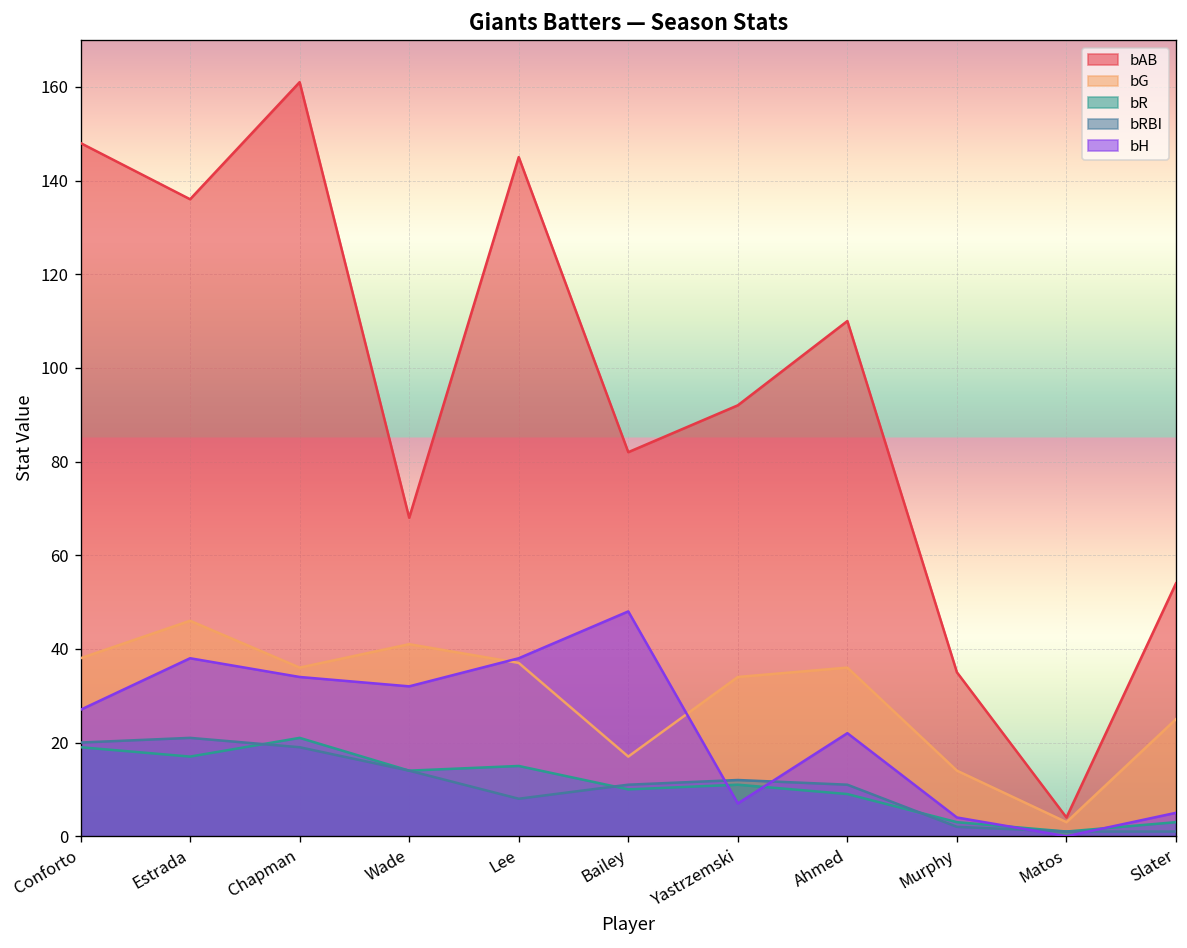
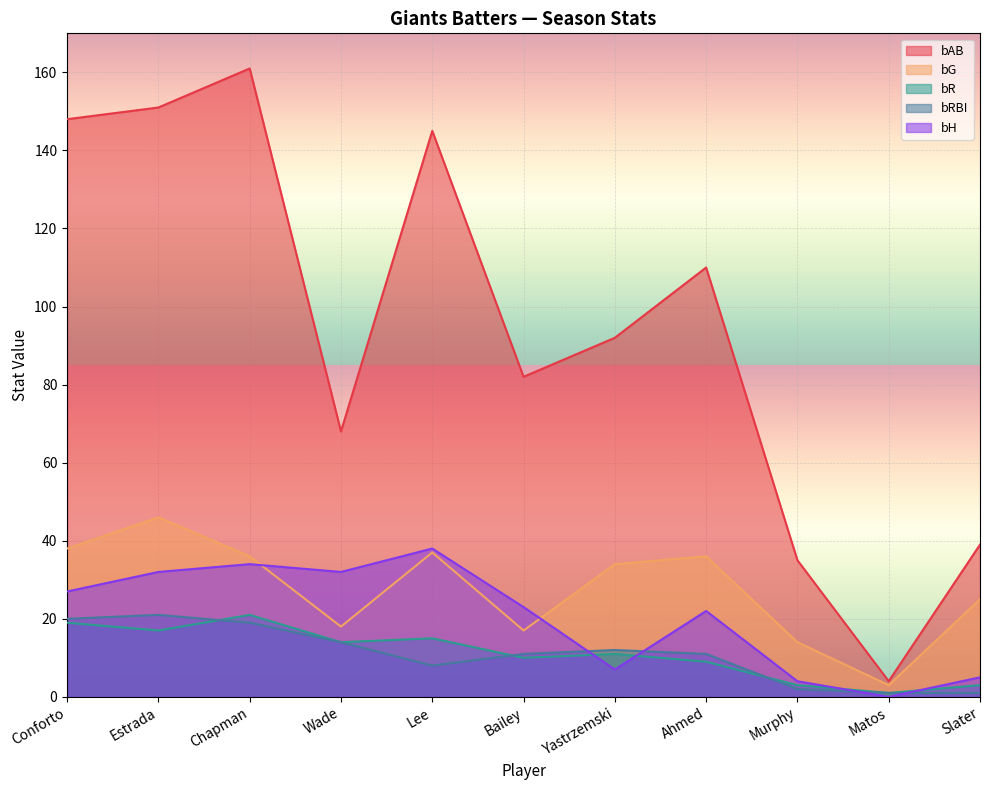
bAB, Estrada: 136 -> 151
bH, Estrada: 38 -> 32
bG, Wade: 41 -> 18
bH, Bailey: 48 -> 23
bAB, Slater: 54 -> 39
